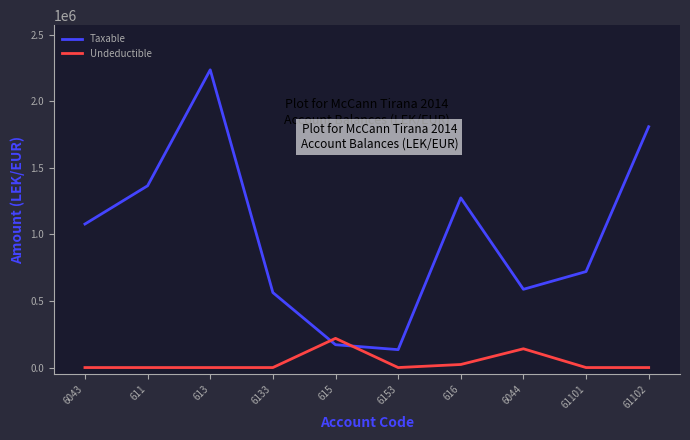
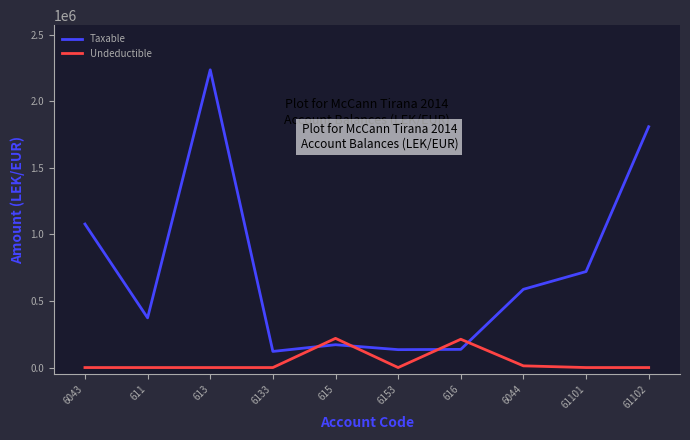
Taxable, 611: 1370000 -> 370000
Taxable, 6133: 560000 -> 120000
Taxable, 616: 1280000 -> 140000
Undeductible, 616: 20000 -> 210000
Undeductible, 6044: 140000 -> 10000
